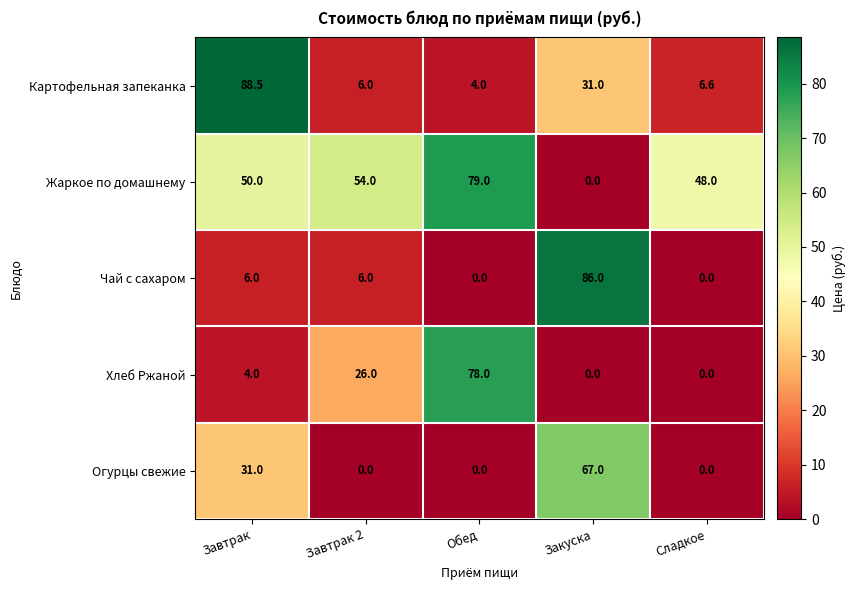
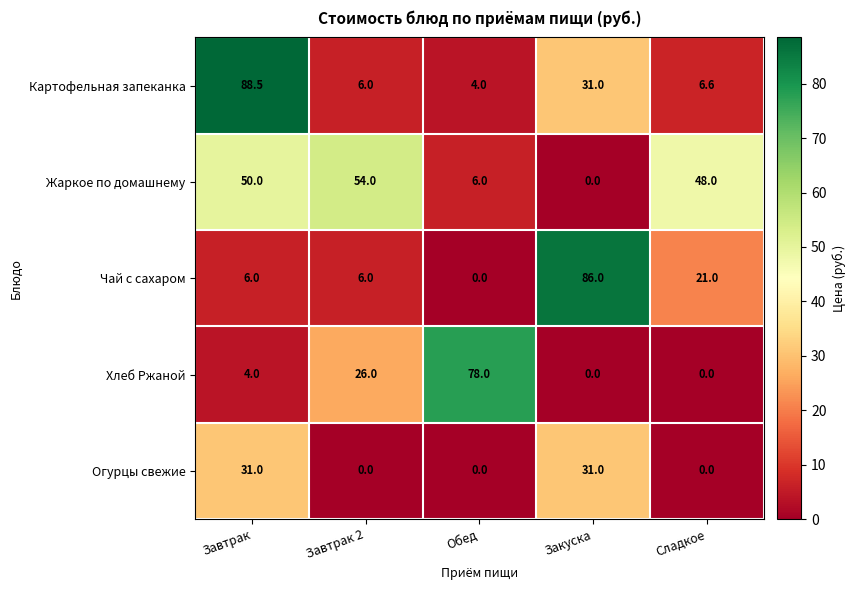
Жаркое по домашнему, Обед: 79.0 -> 6.0
Чай с сахаром, Сладкое: 0.0 -> 21.0
Огурцы свежие, Закуска: 67.0 -> 31.0
